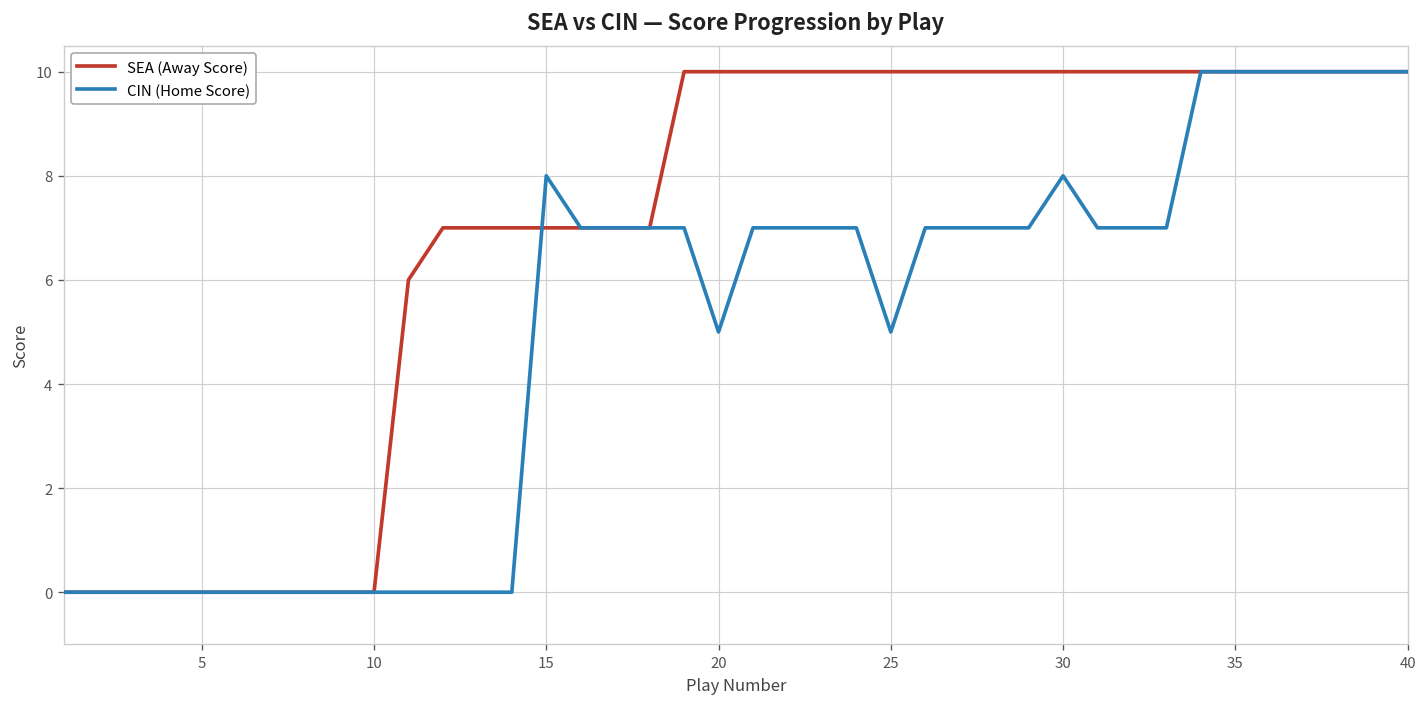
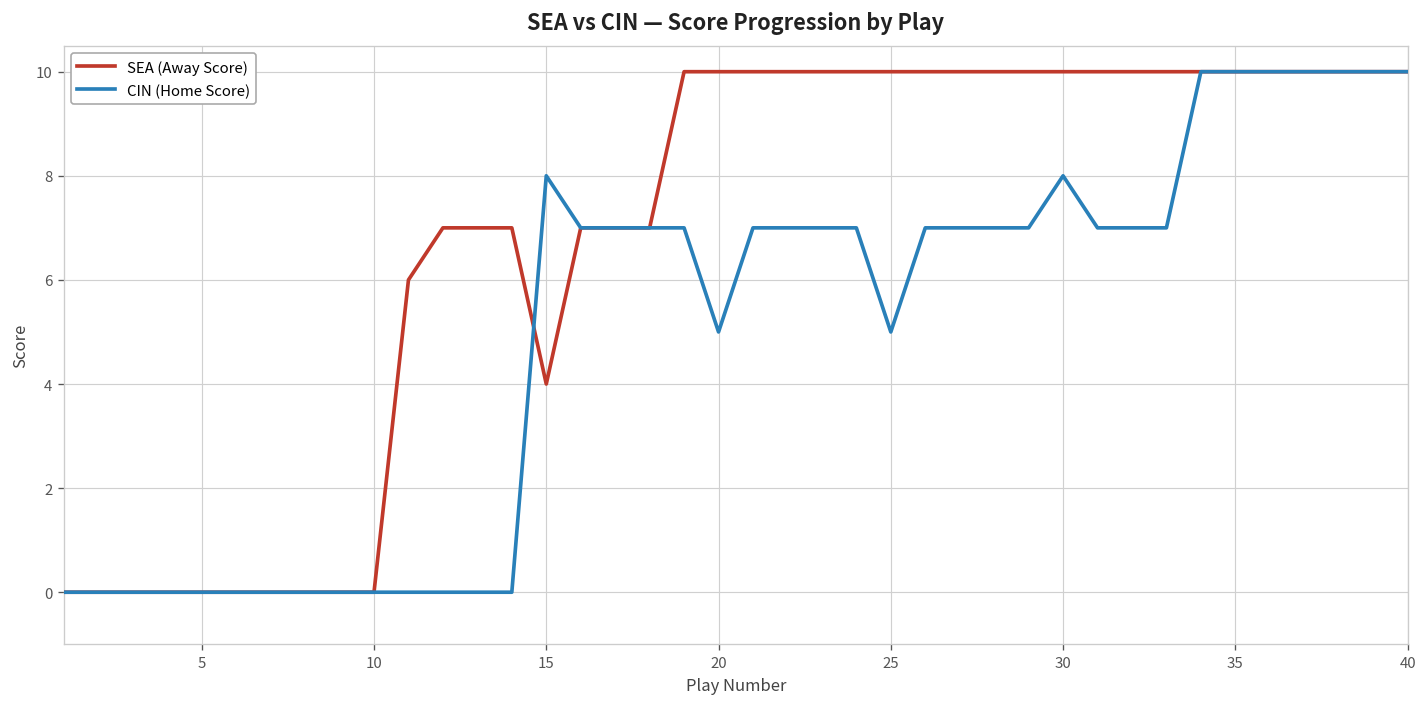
SEA (Away Score), 15: 7 -> 4
